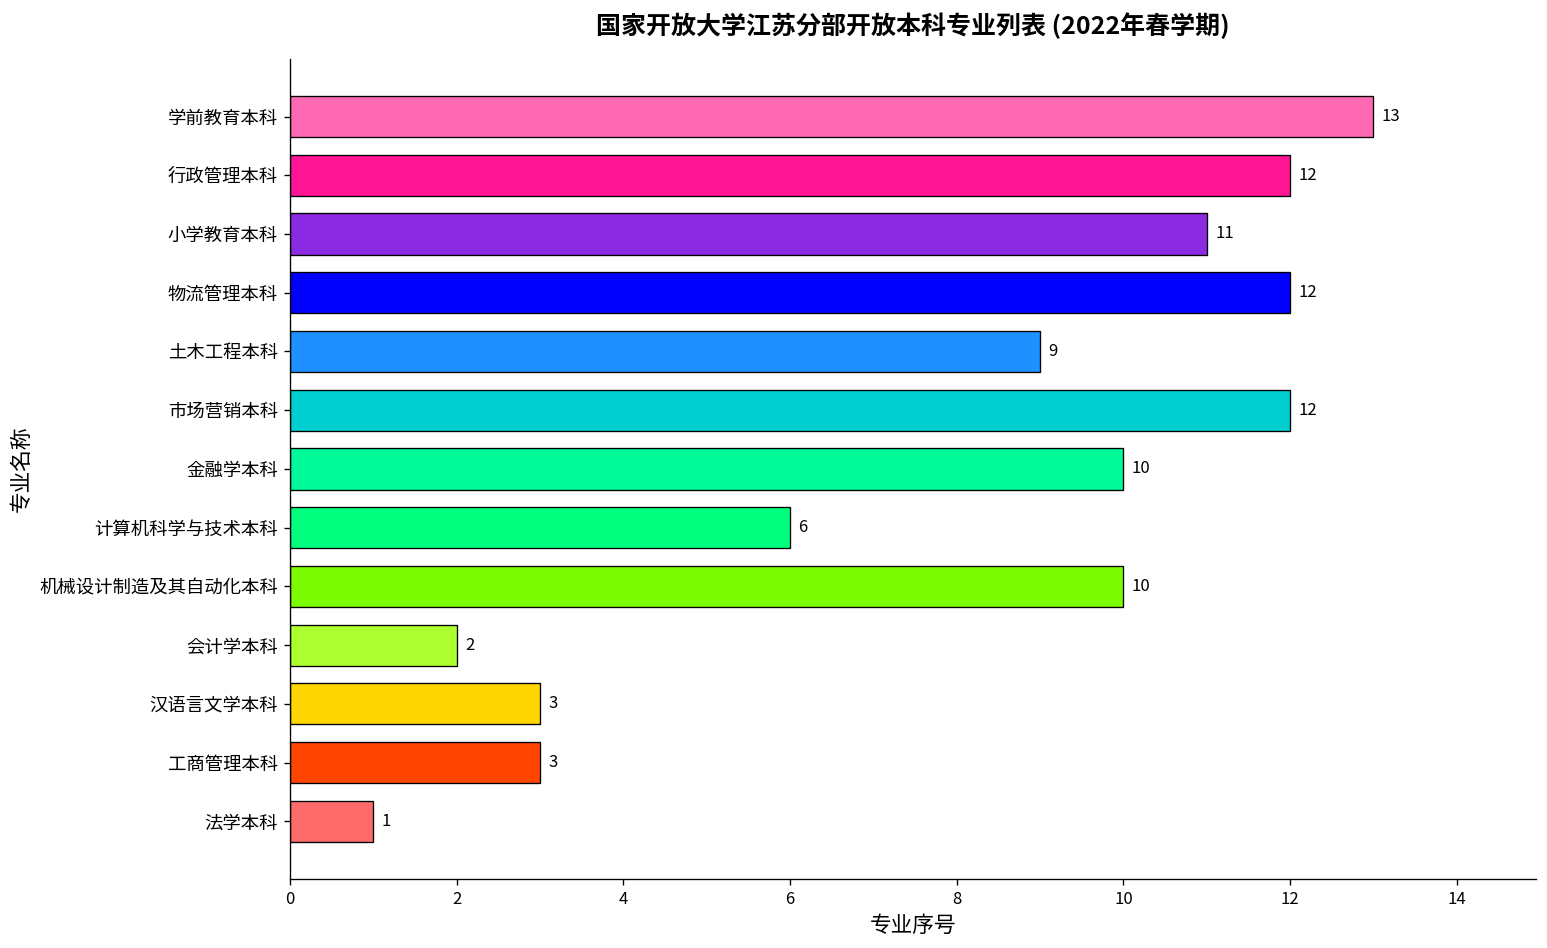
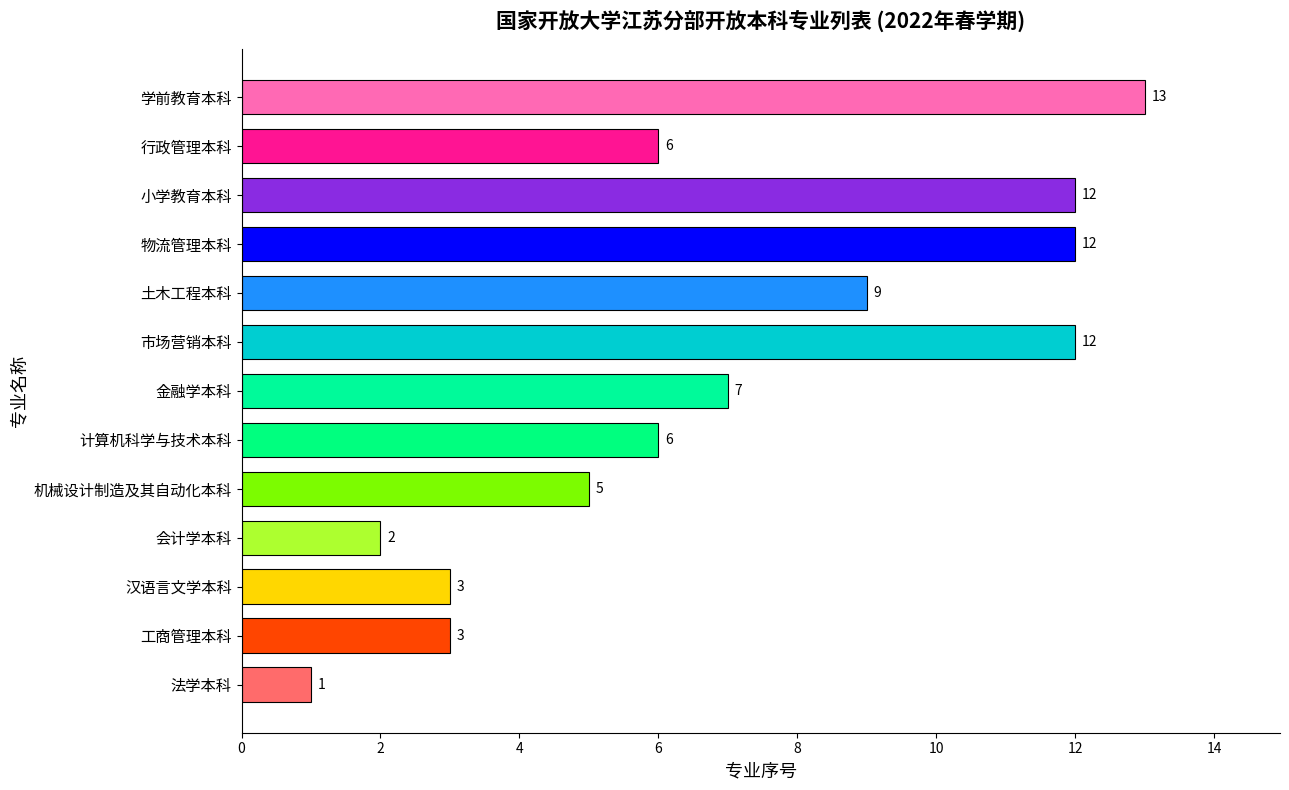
行政管理本科: 12 -> 6
小学教育本科: 11 -> 12
金融学本科: 10 -> 7
机械设计制造及其自动化本科: 10 -> 5
